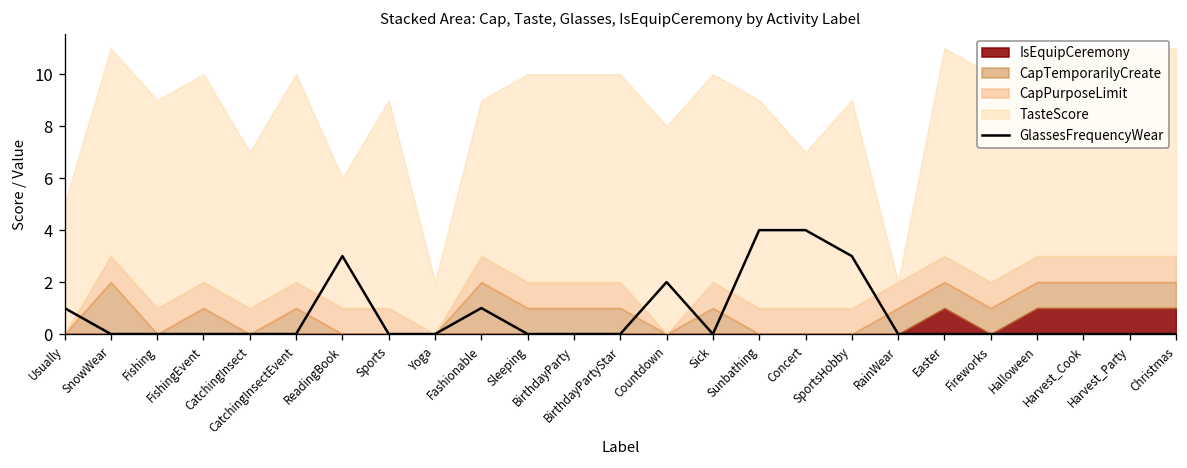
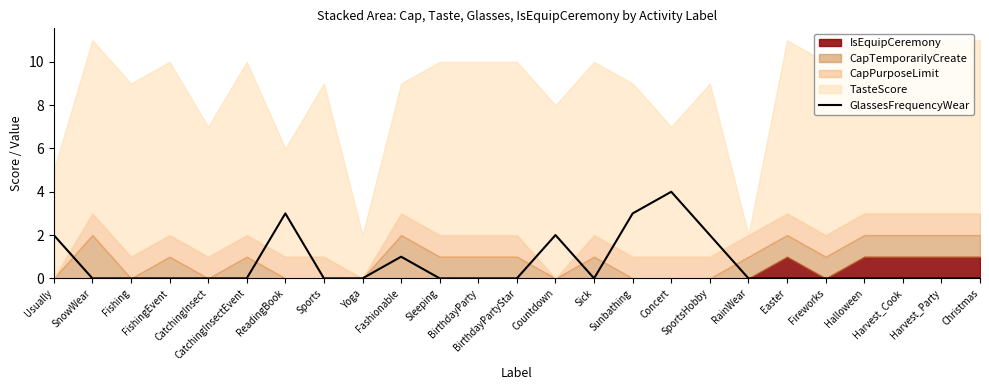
GlassesFrequencyWear, Usually: 1 -> 2
GlassesFrequencyWear, Sunbathing: 4 -> 3
GlassesFrequencyWear, SportsHobby: 3 -> 2
